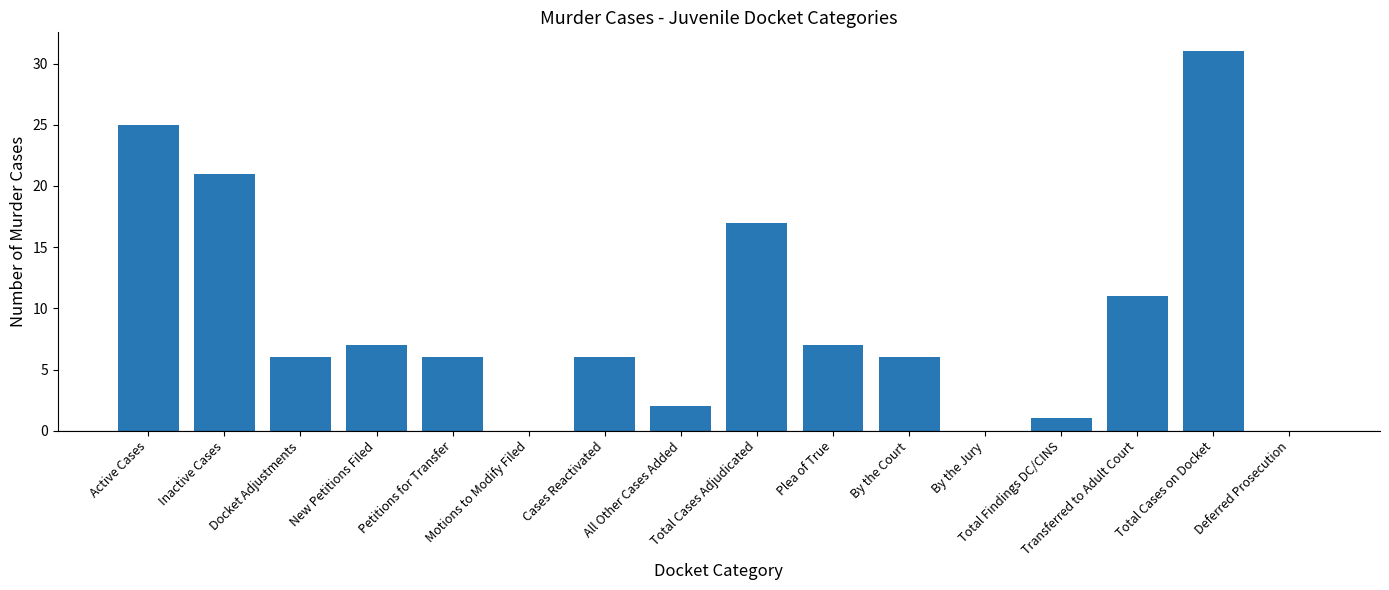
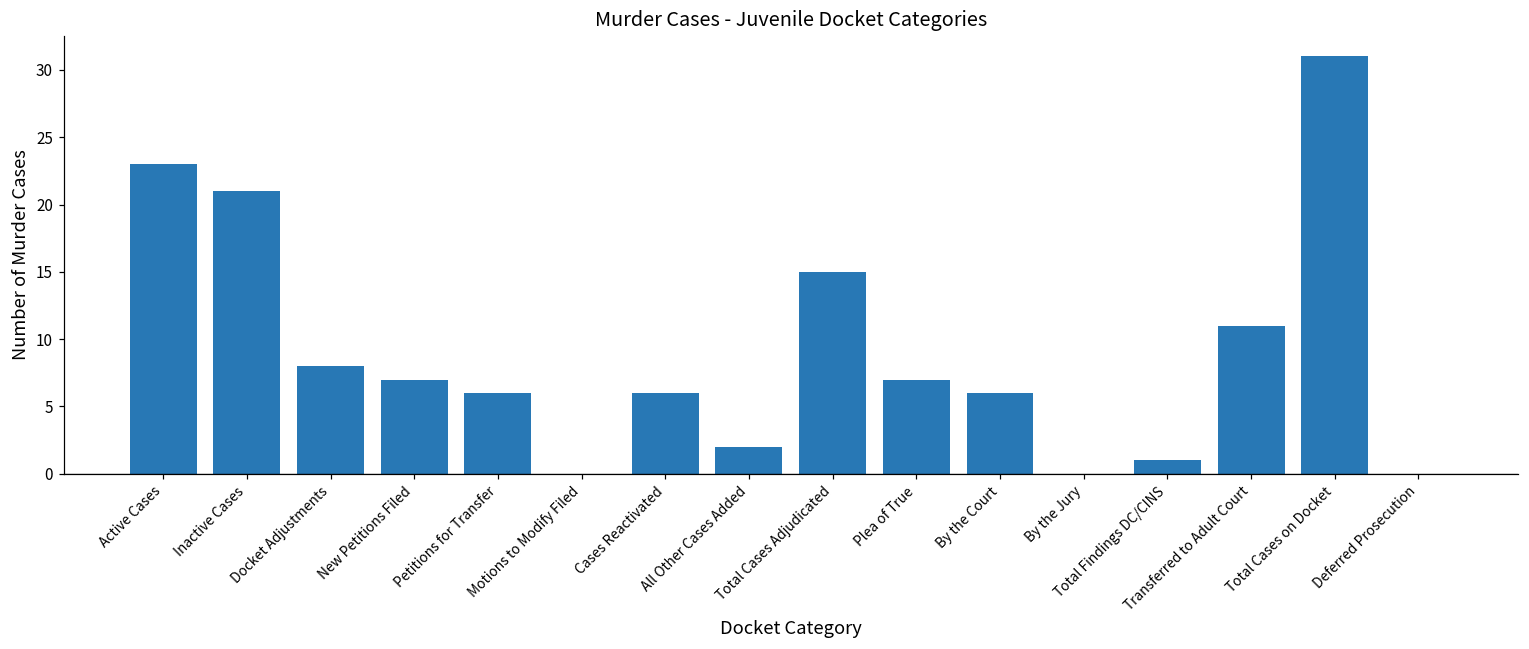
Active Cases: 25 -> 23
Docket Adjustments: 6 -> 8
Total Cases Adjudicated: 17 -> 15
